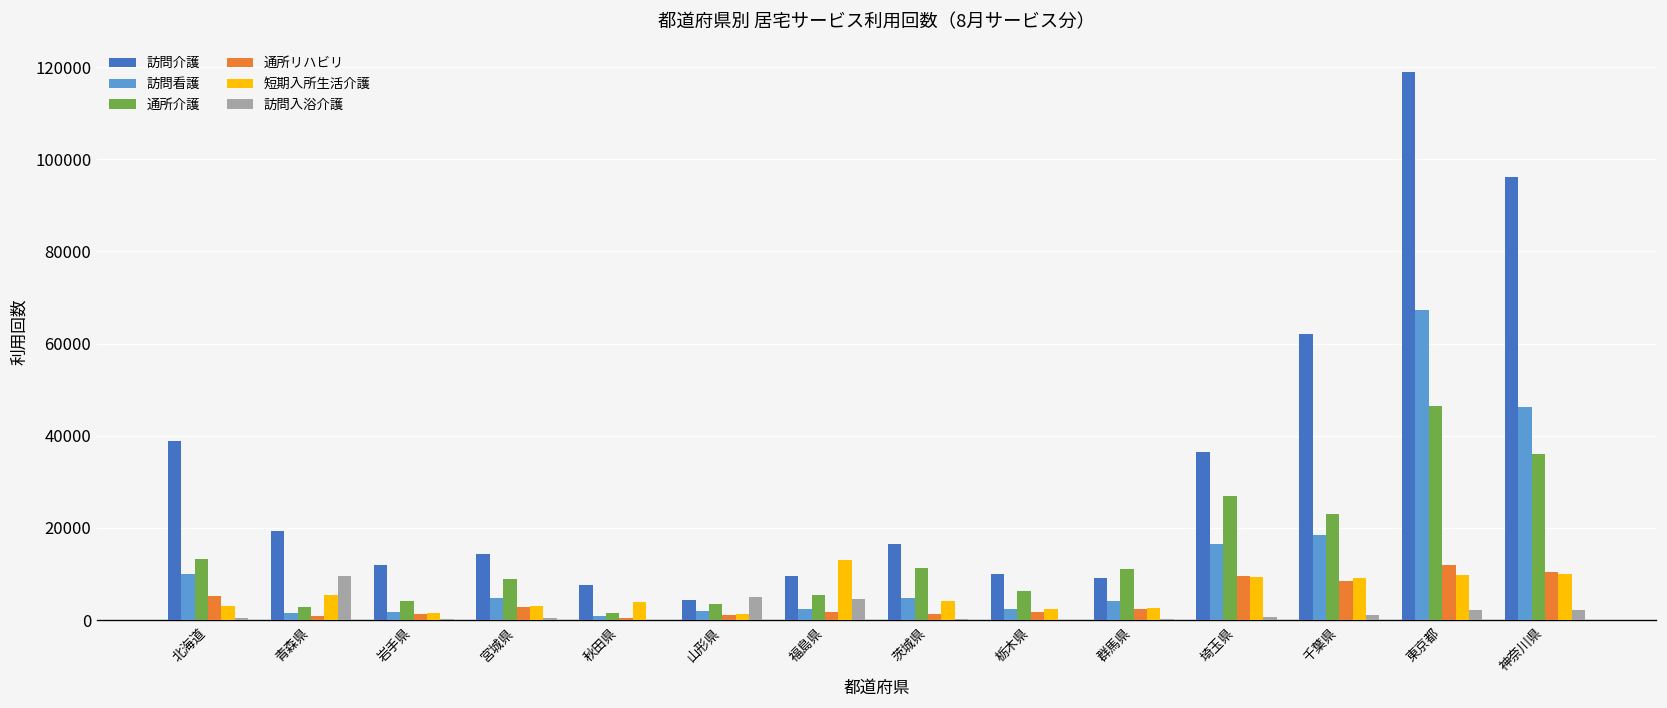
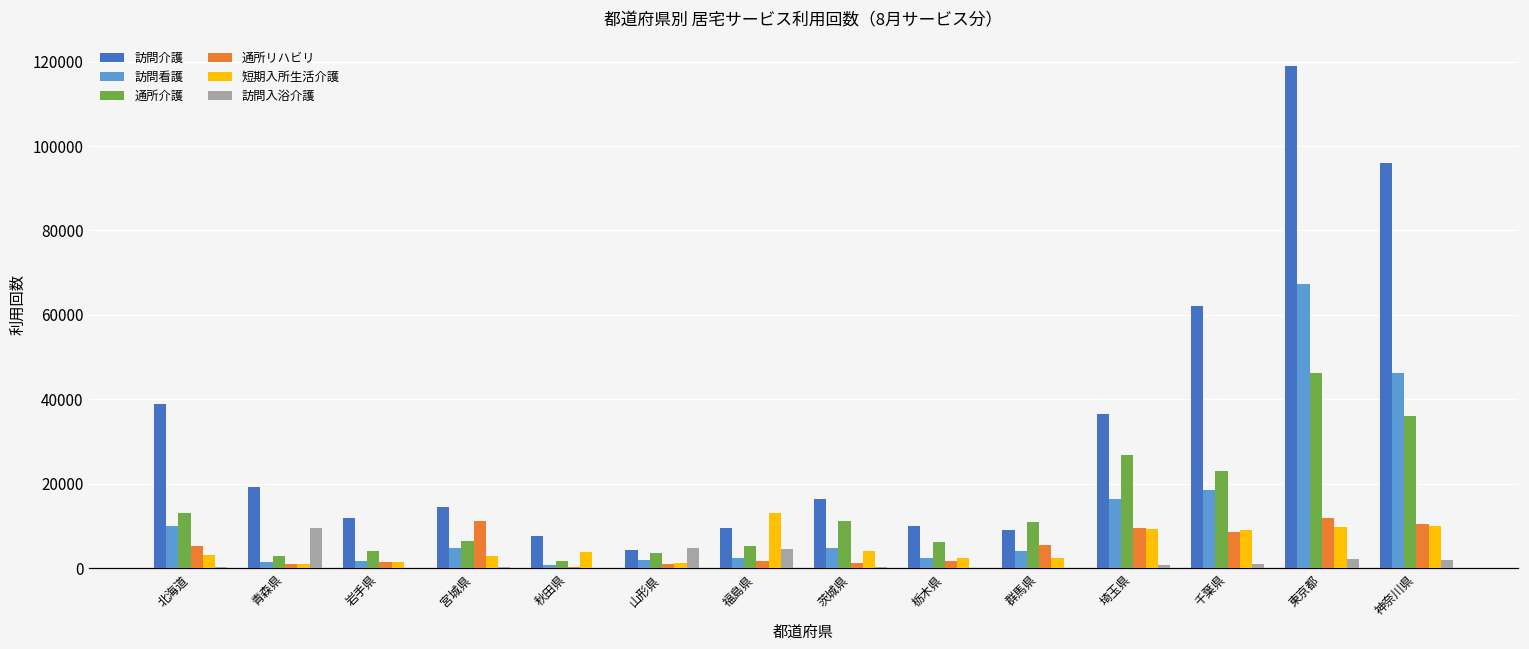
短期入所生活介護, 青森県: 5000 -> 1000
通所介護, 宮城県: 9000 -> 7000
通所リハビリ, 宮城県: 3000 -> 11000
通所リハビリ, 群馬県: 2000 -> 5000
